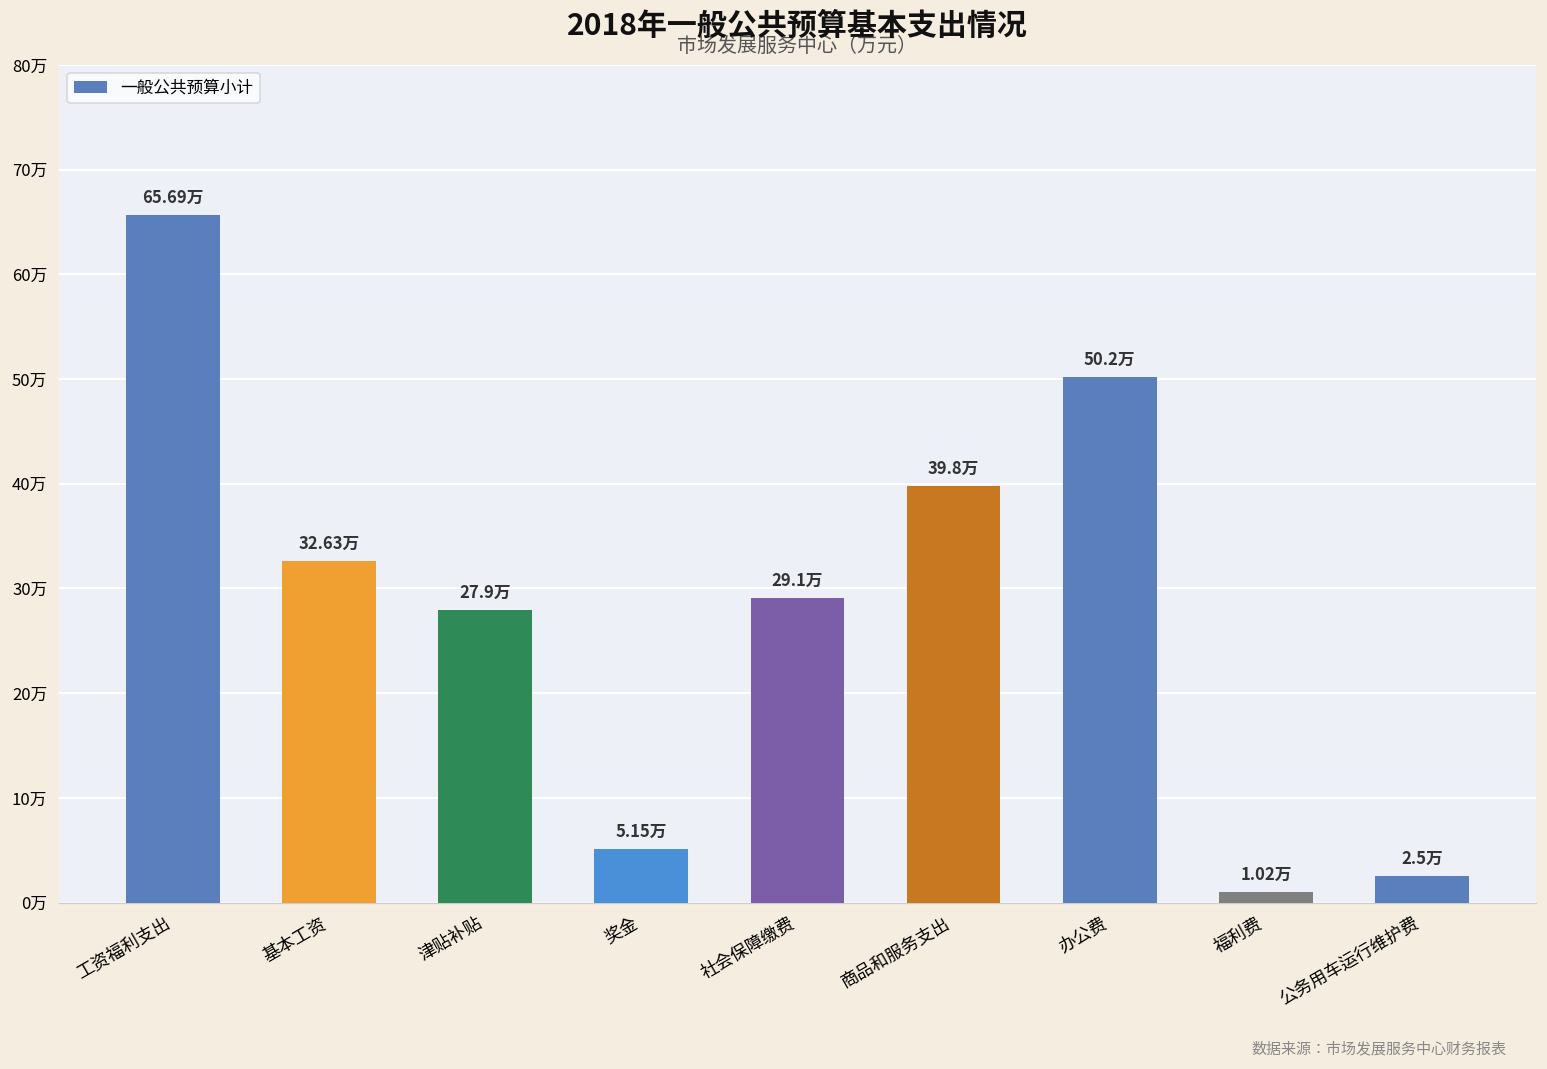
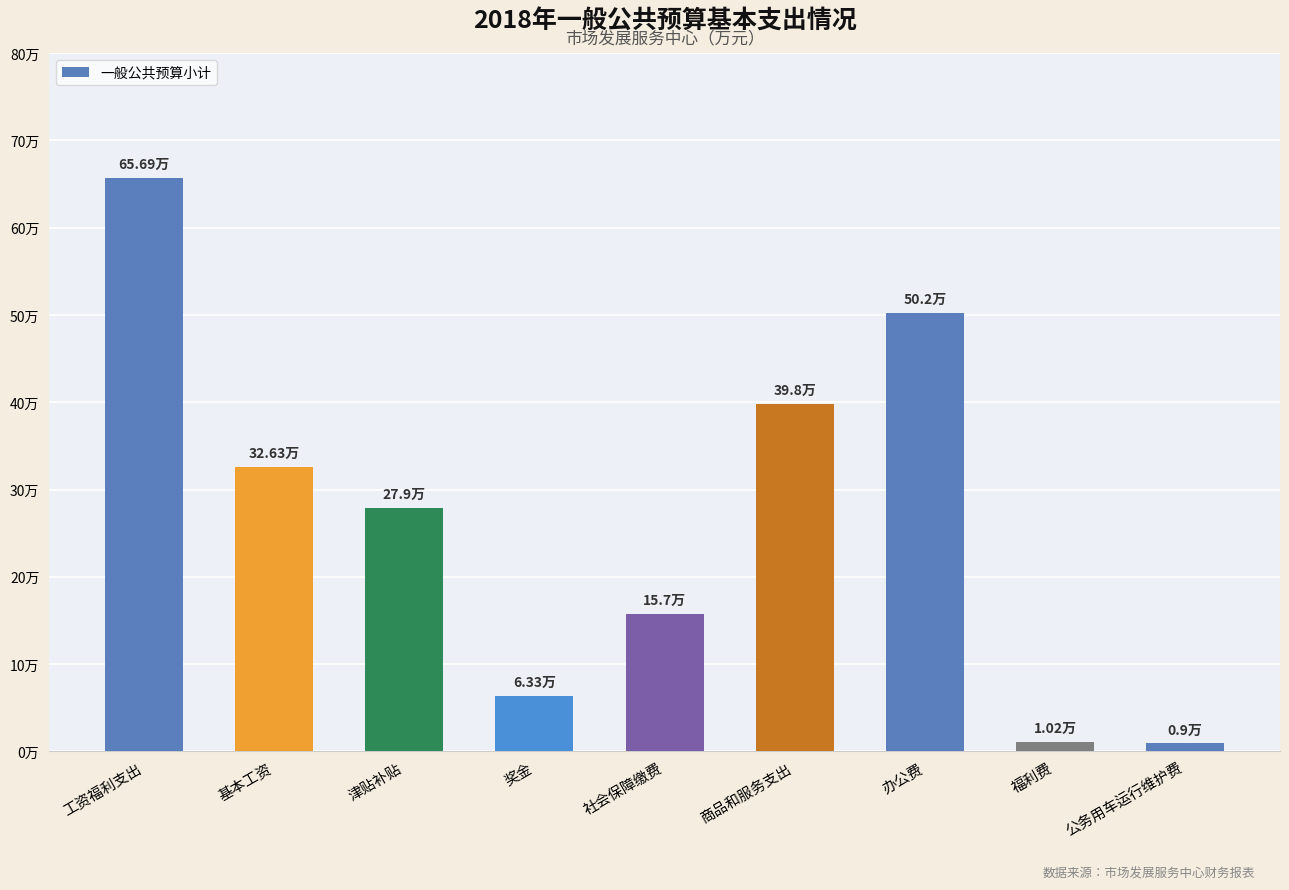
奖金: 5.15万 -> 6.33万
社会保障缴费: 29.1万 -> 15.7万
公务用车运行维护费: 2.5万 -> 0.9万
